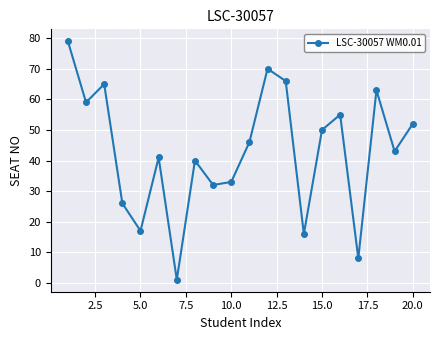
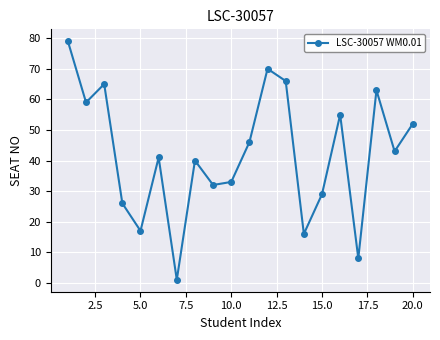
15.0: 50 -> 29
